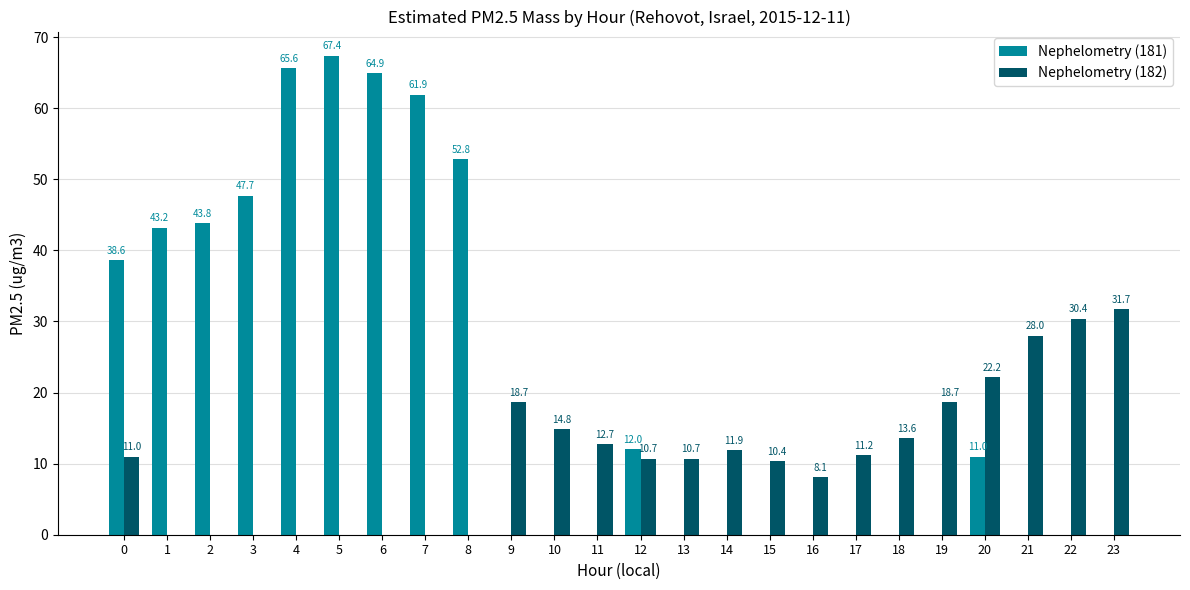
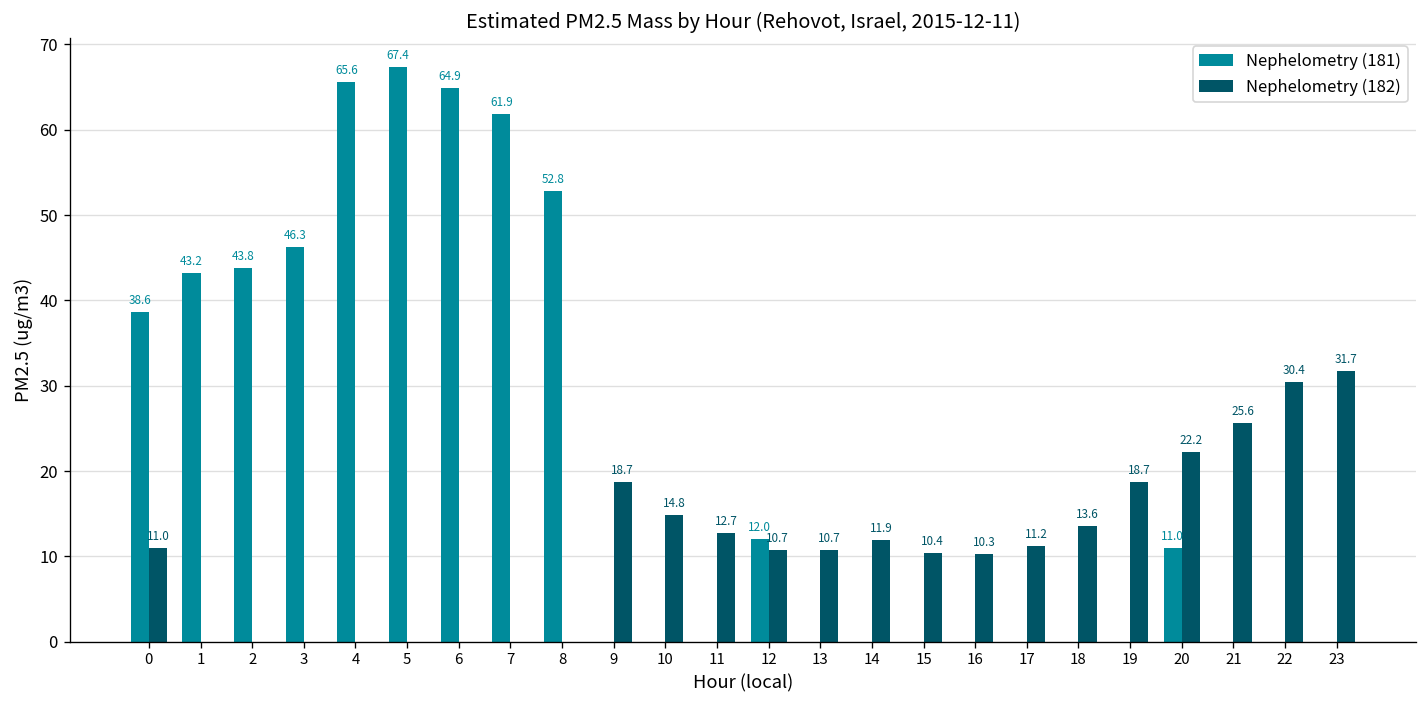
Nephelometry (181), 3: 47.7 -> 46.3
Nephelometry (182), 16: 8.1 -> 10.3
Nephelometry (182), 21: 28.0 -> 25.6
